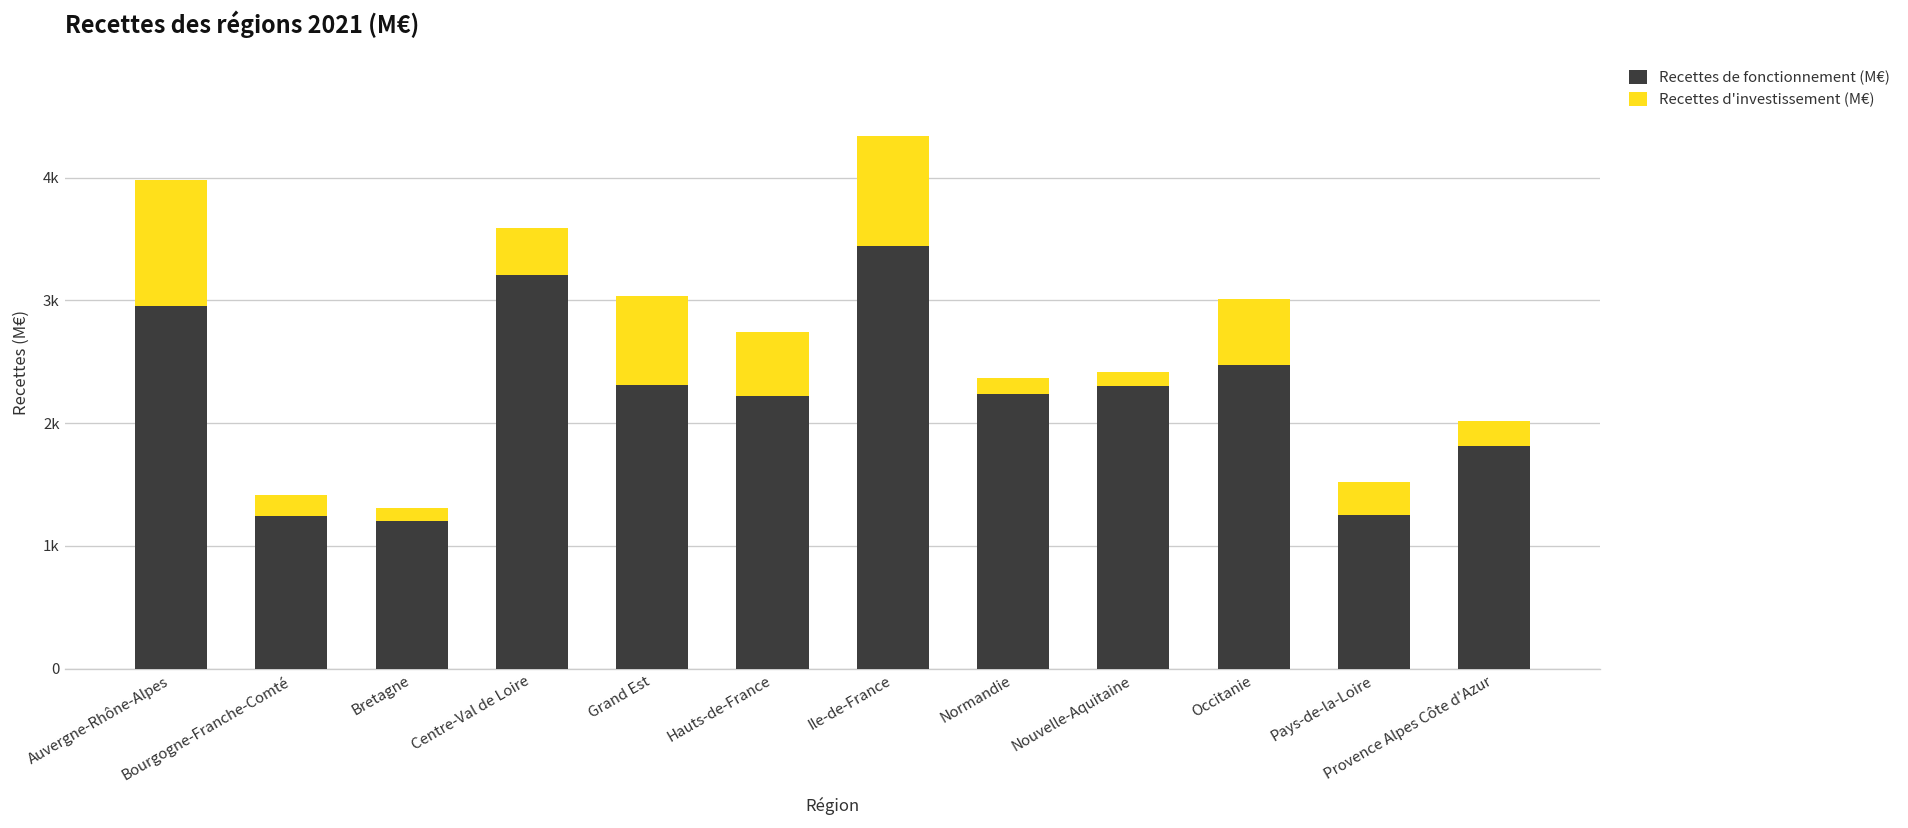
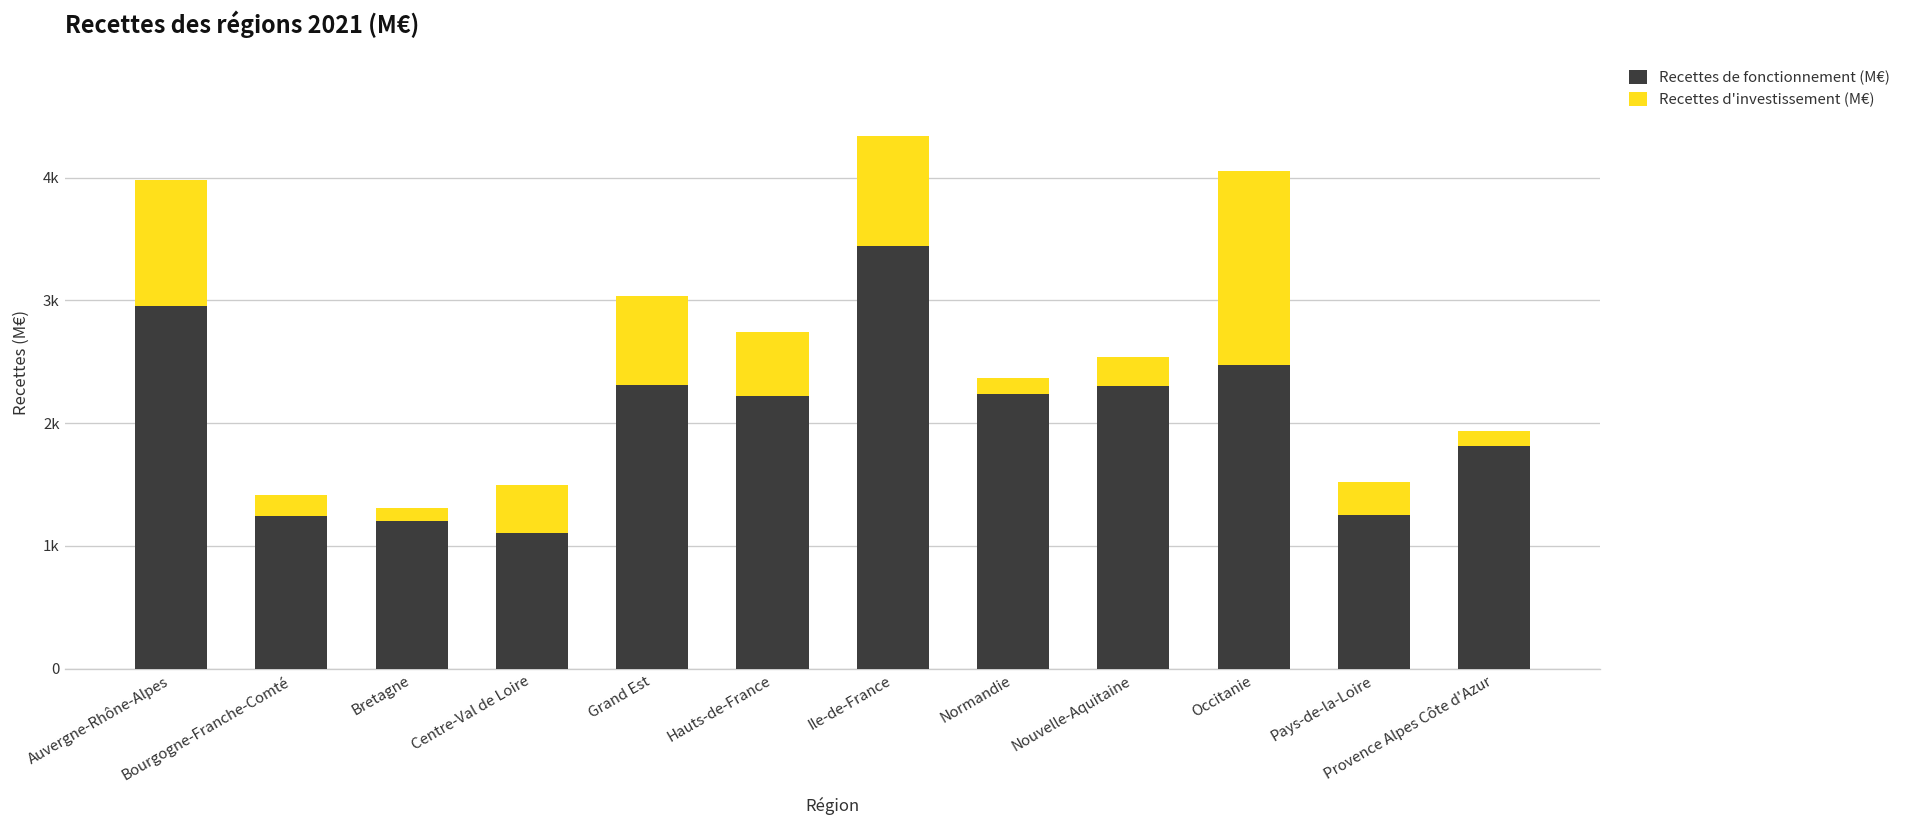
Recettes de fonctionnement (M€), Centre-Val de Loire: 3200 -> 1110
Recettes d'investissement (M€), Nouvelle-Aquitaine: 120 -> 240
Recettes d'investissement (M€), Occitanie: 530 -> 1580
Recettes d'investissement (M€), Provence Alpes Côte d'Azur: 200 -> 120
